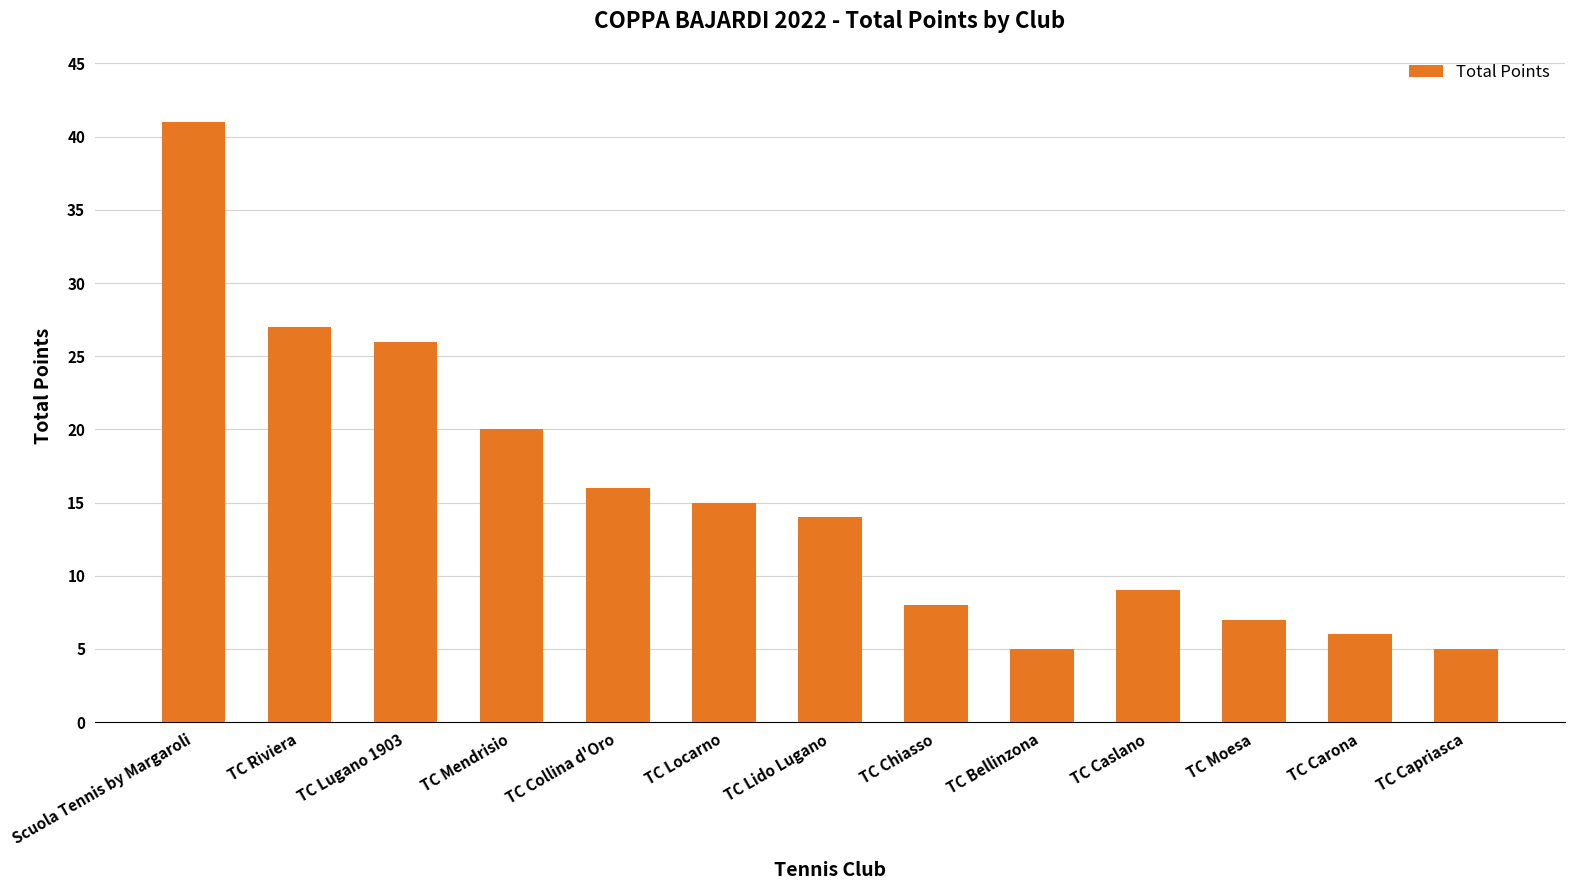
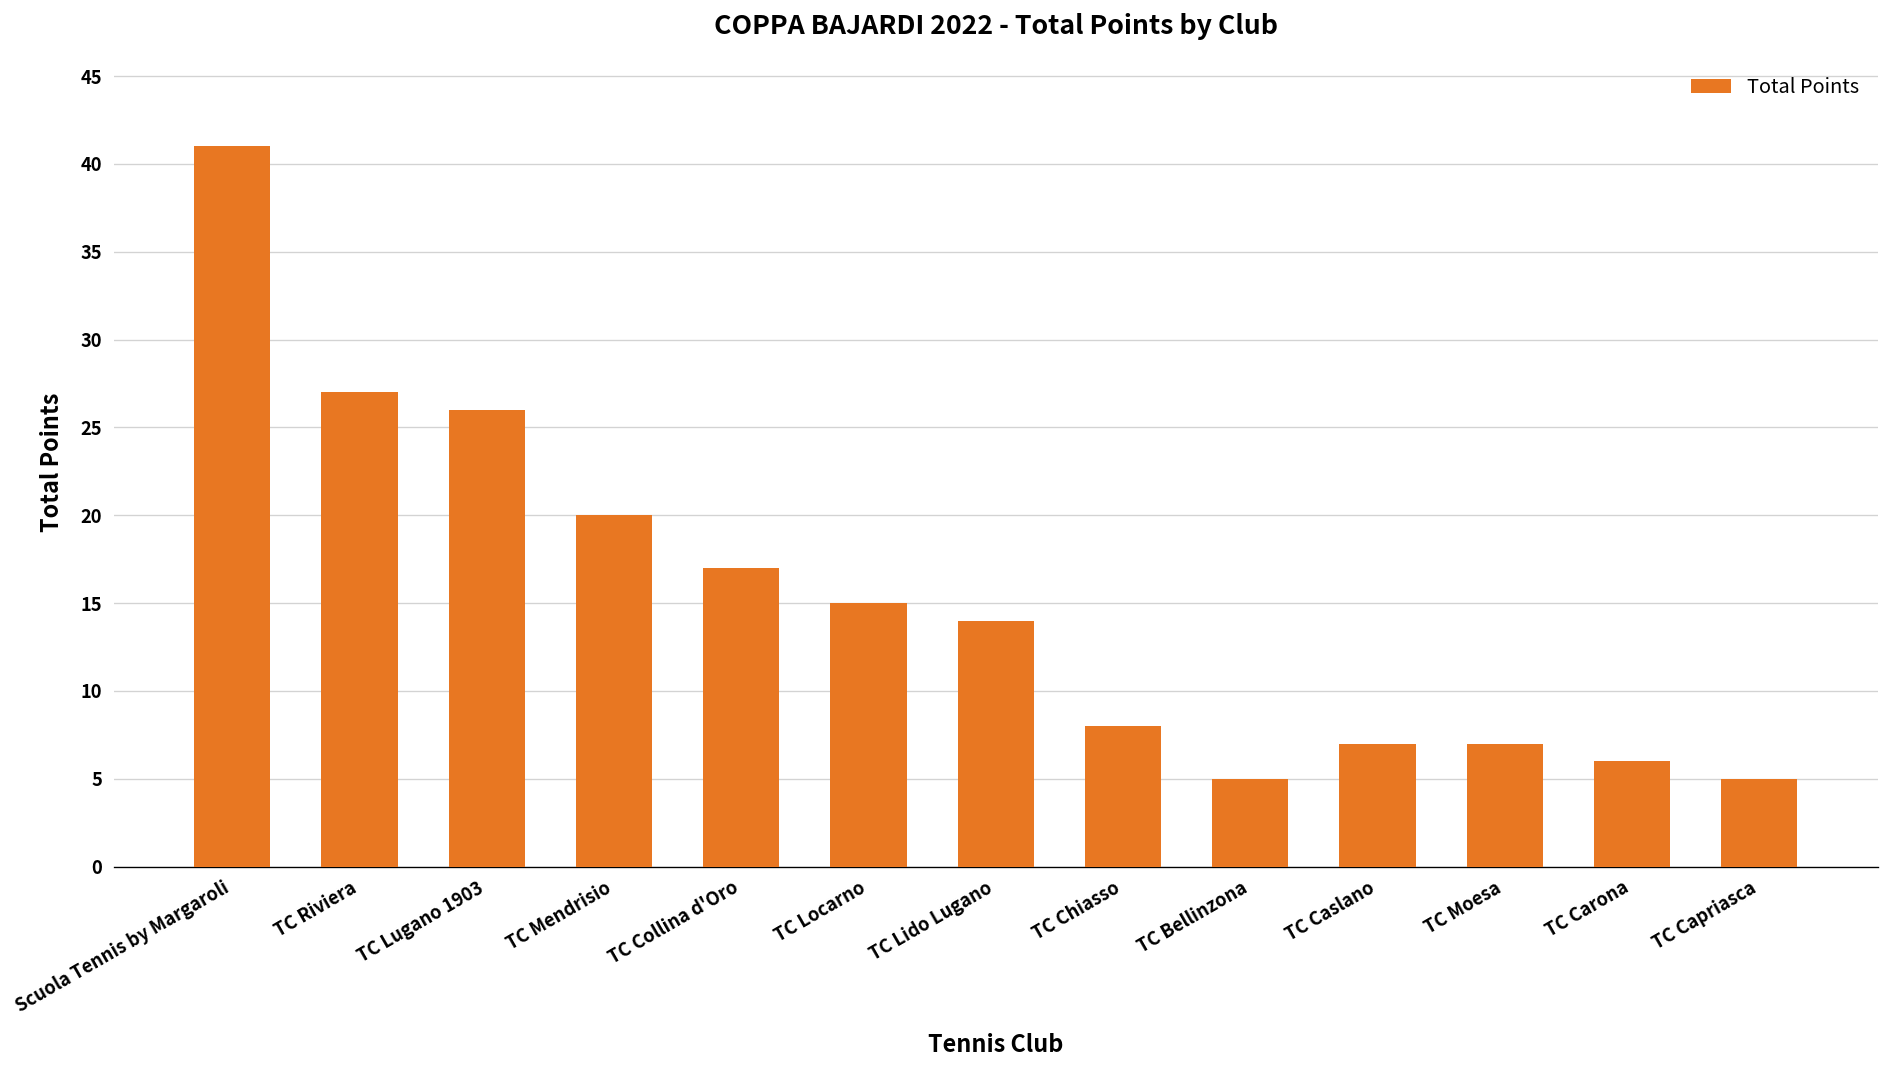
TC Collina d'Oro: 16 -> 17
TC Caslano: 9 -> 7
